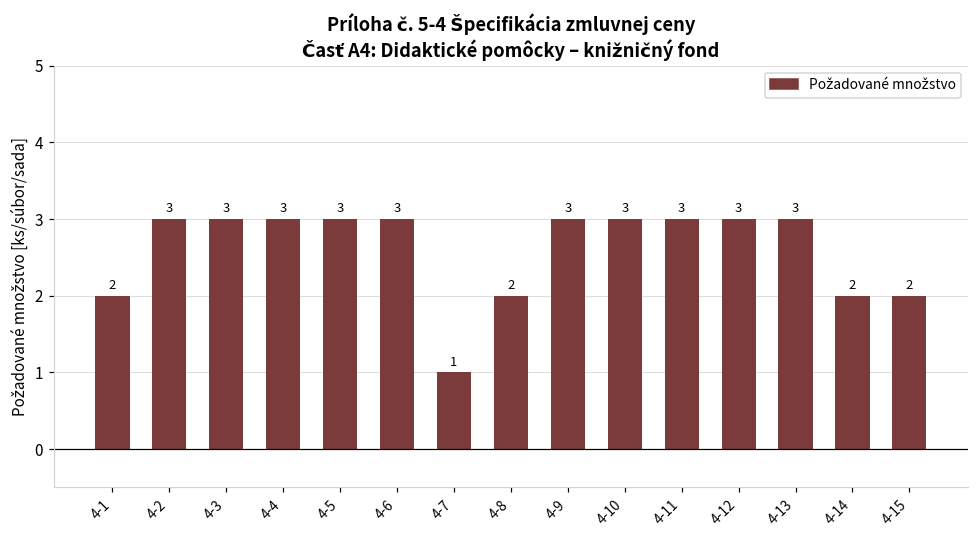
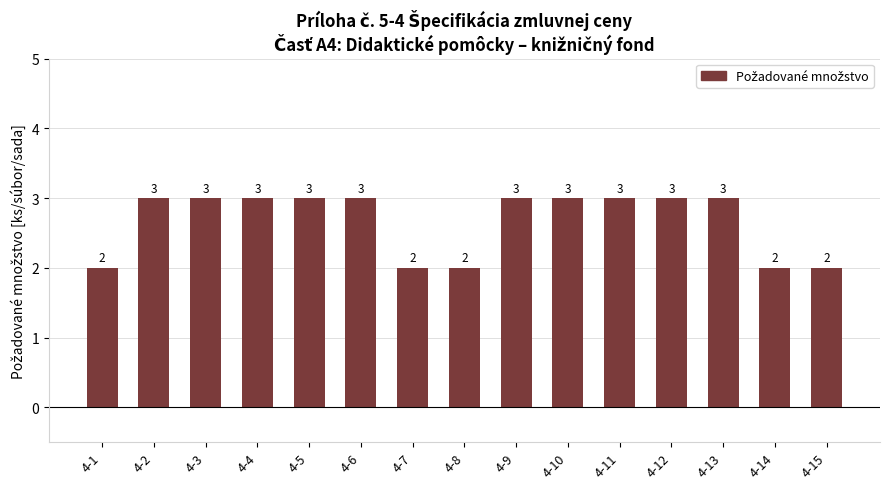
4-7: 1 -> 2
